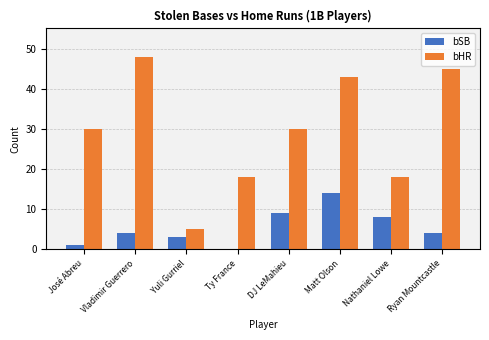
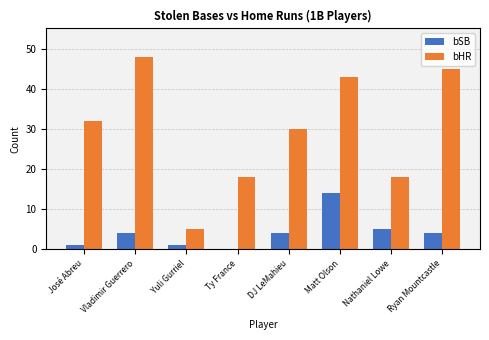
bHR, José Abreu: 30 -> 32
bSB, Yuli Gurriel: 3 -> 1
bSB, DJ LeMahieu: 9 -> 4
bSB, Nathaniel Lowe: 8 -> 5
